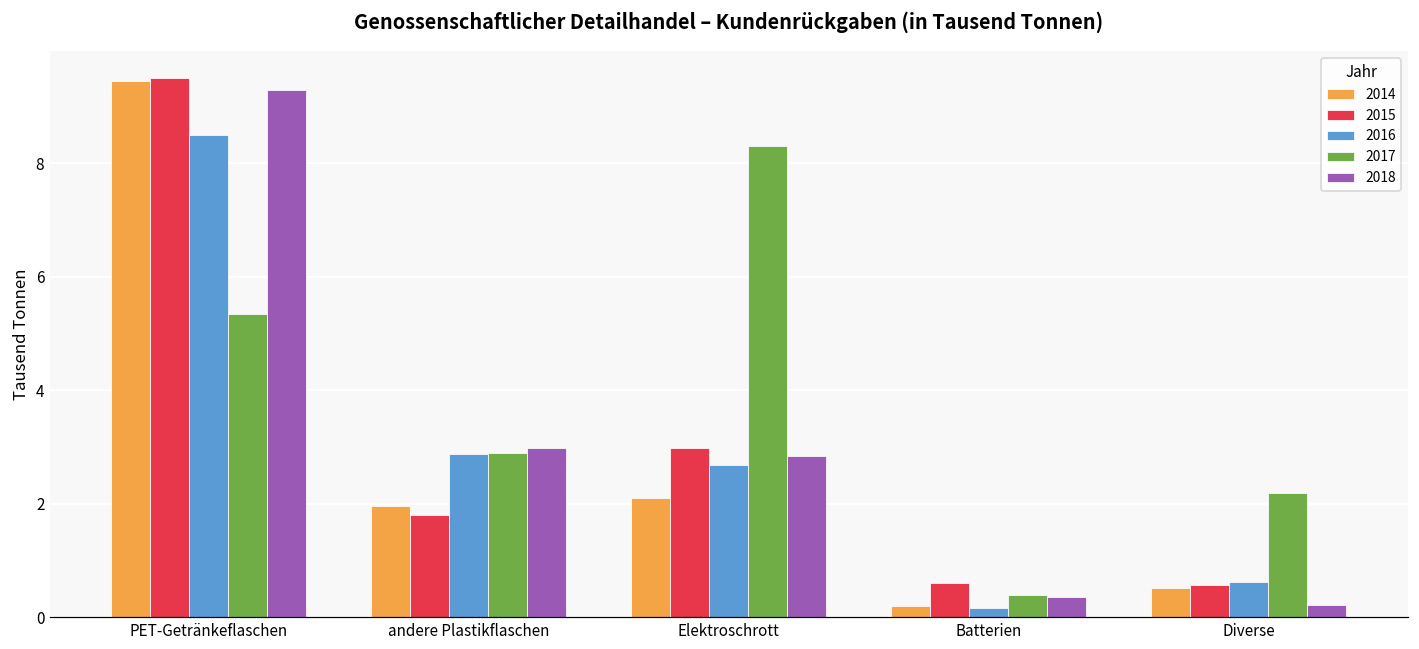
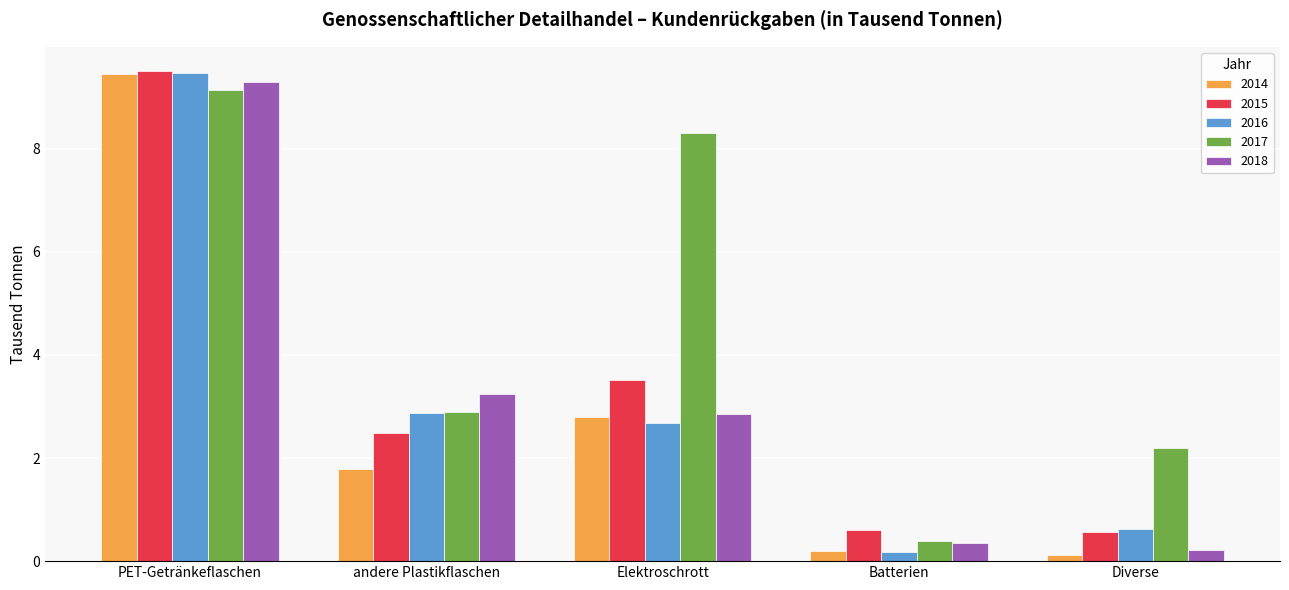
2016, PET-Getränkeflaschen: 8.5 -> 9.5
2017, PET-Getränkeflaschen: 5.4 -> 9.1
2014, andere Plastikflaschen: 2.0 -> 1.8
2015, andere Plastikflaschen: 1.8 -> 2.5
2018, andere Plastikflaschen: 3.0 -> 3.2
2014, Elektroschrott: 2.1 -> 2.8
2015, Elektroschrott: 3.0 -> 3.5
2014, Diverse: 0.5 -> 0.1
